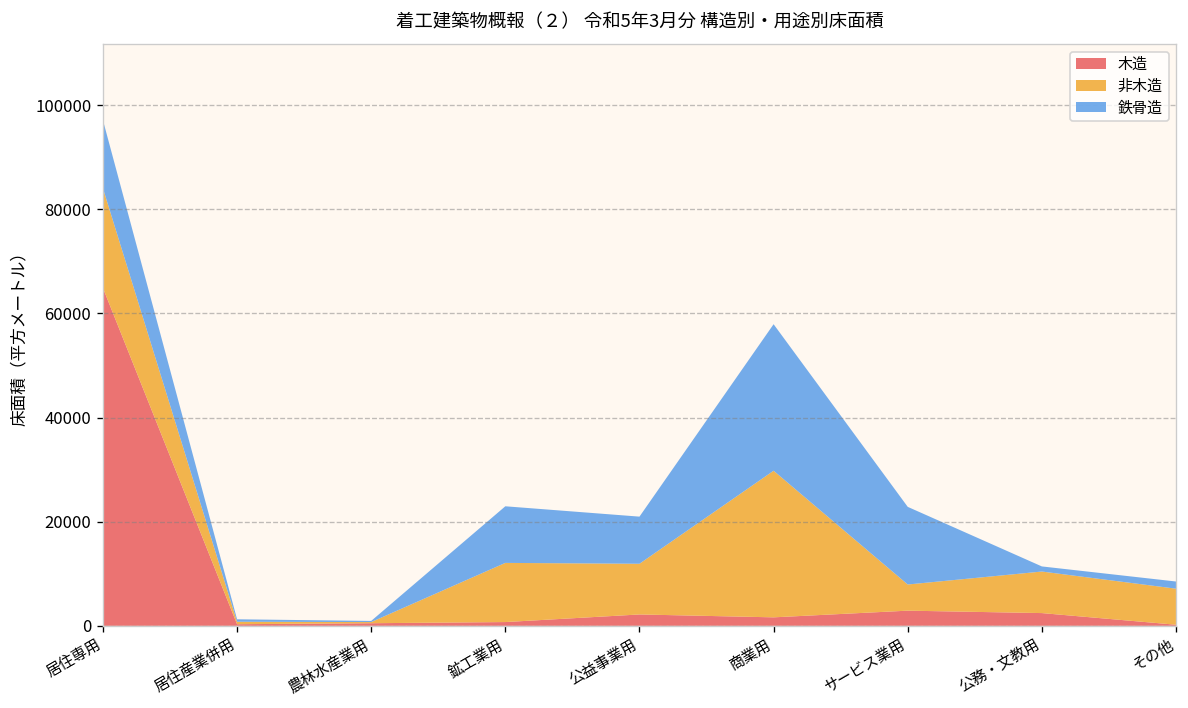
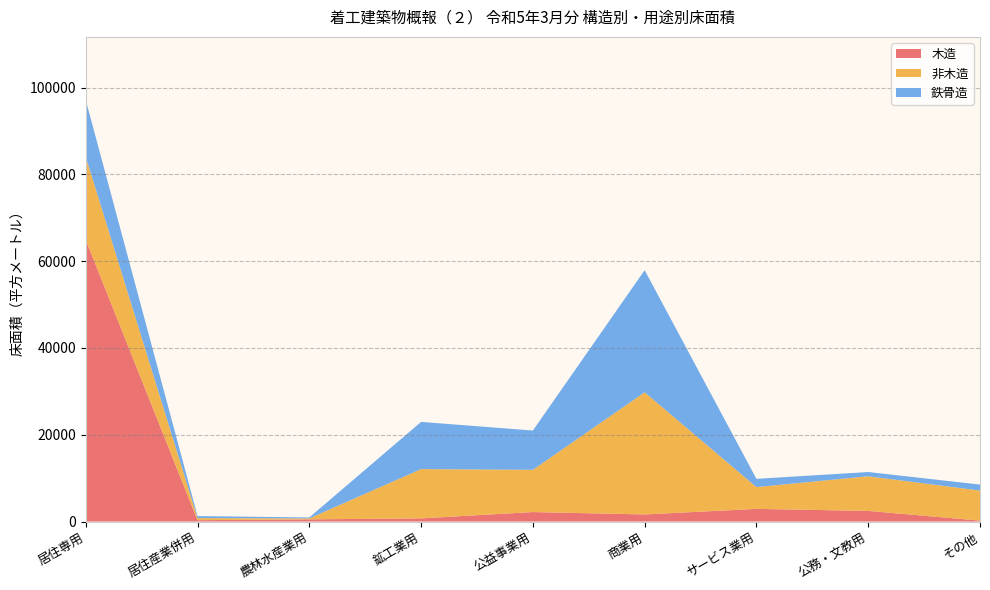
鉄骨造, サービス業用: 15000 -> 2000
